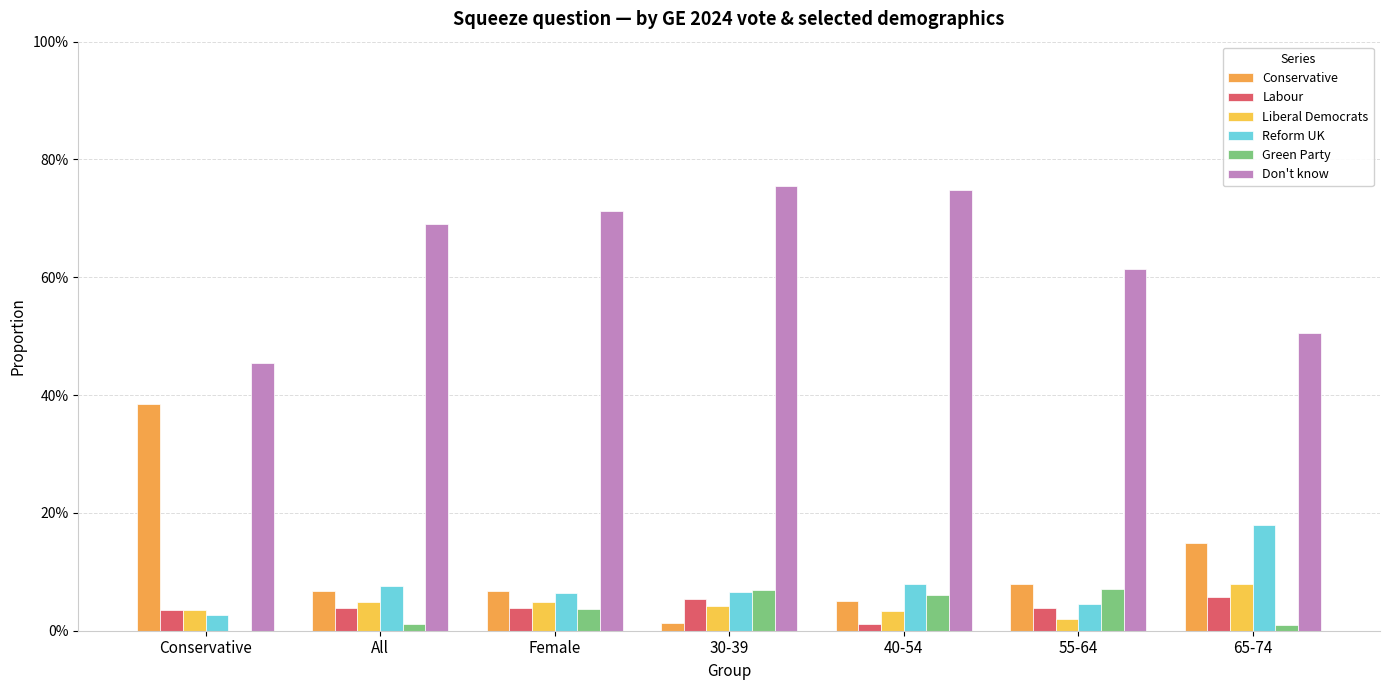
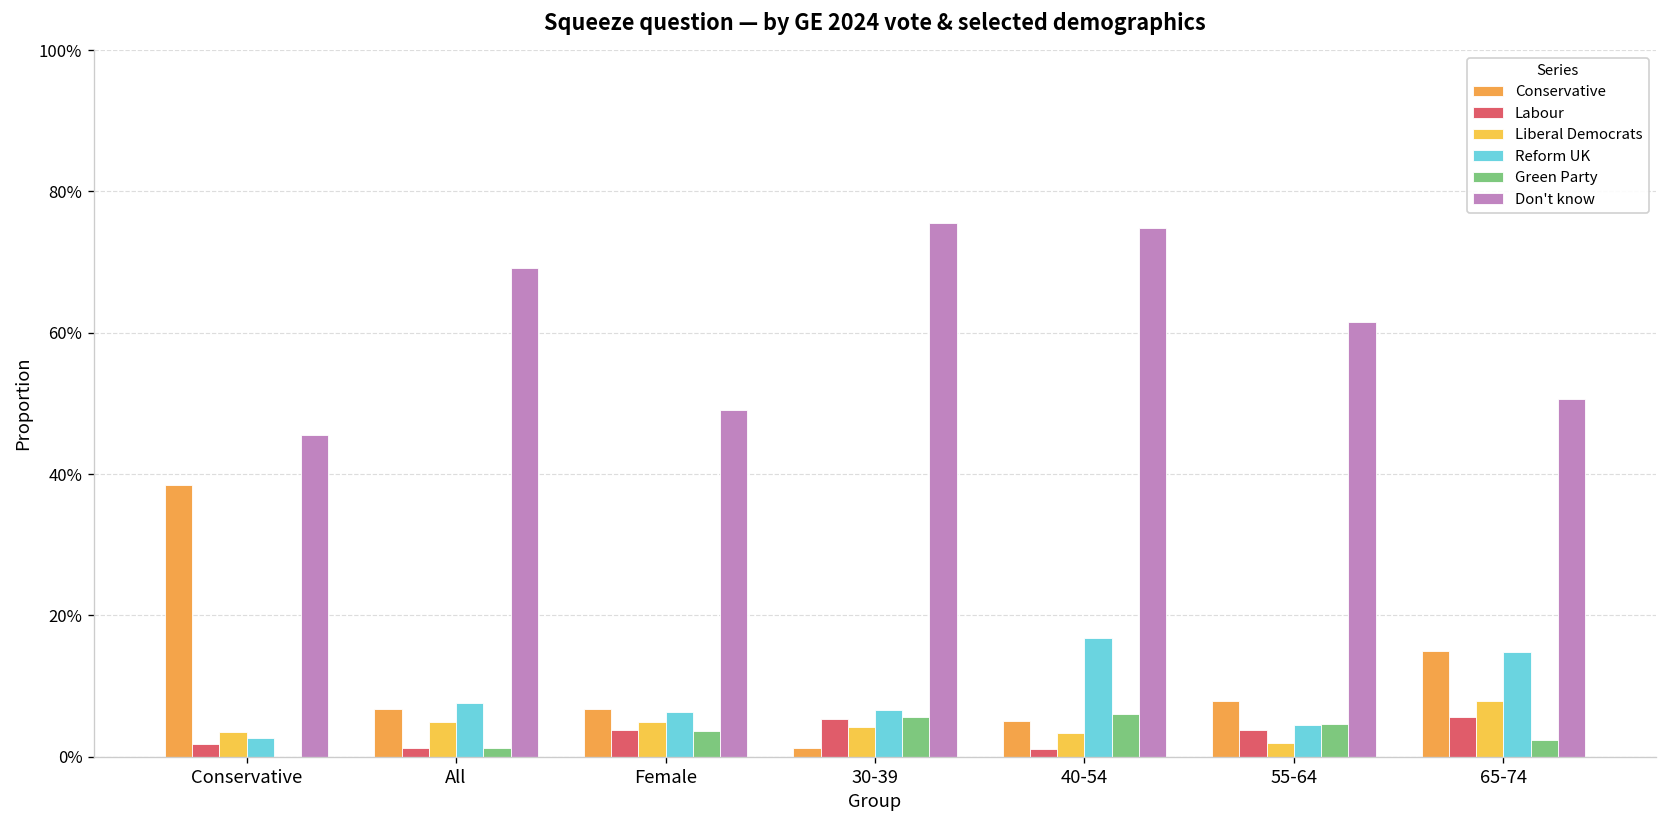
Labour, Conservative: 4% -> 2%
Labour, All: 4% -> 1%
Don't know, Female: 71% -> 49%
Green Party, 30-39: 7% -> 6%
Reform UK, 40-54: 8% -> 17%
Green Party, 55-64: 7% -> 5%
Reform UK, 65-74: 18% -> 15%
Green Party, 65-74: 1% -> 2%
